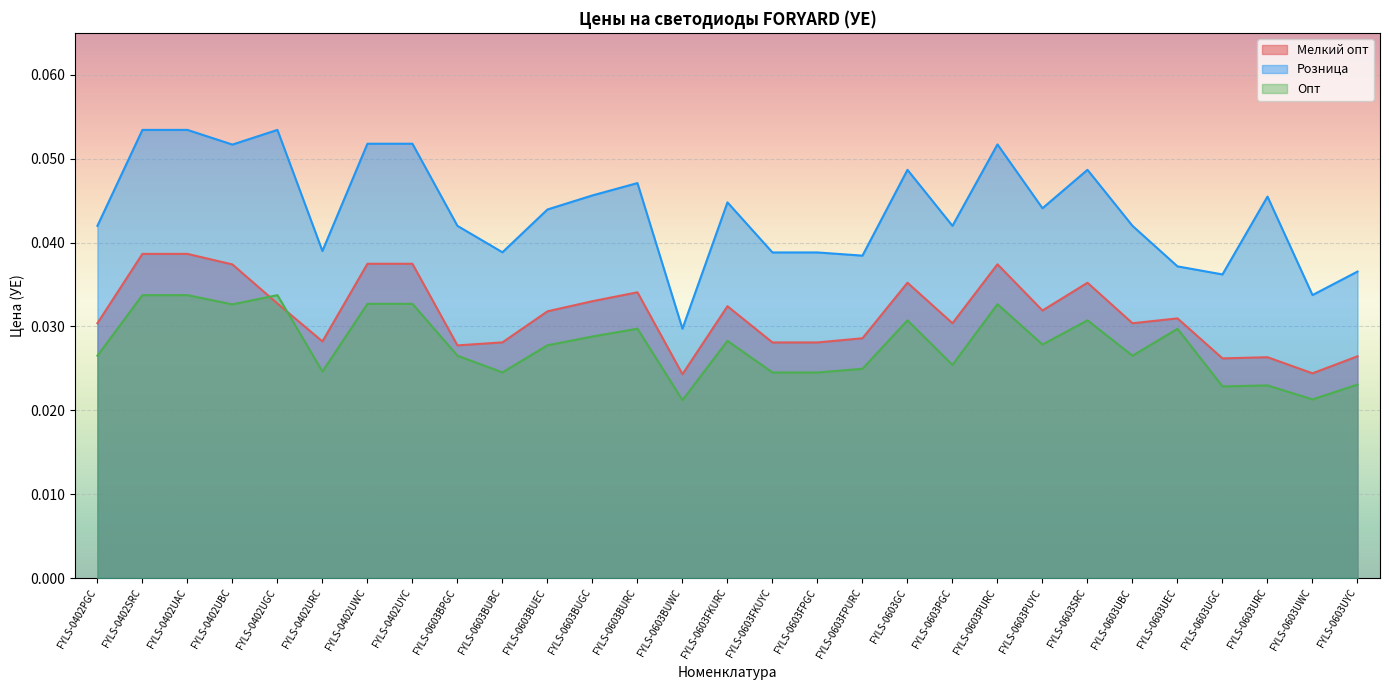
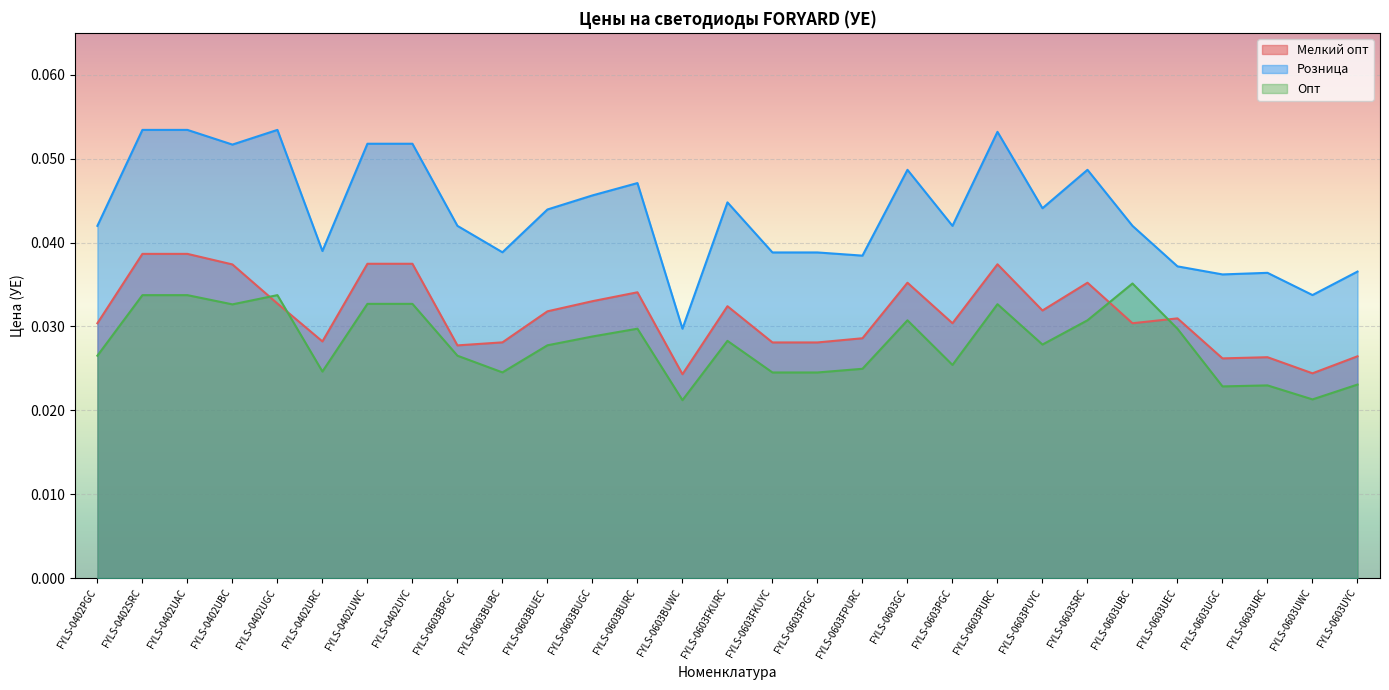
Розница, FYLS-0603PURC: 0.052 -> 0.053
Опт, FYLS-0603UBC: 0.027 -> 0.035
Розница, FYLS-0603URC: 0.045 -> 0.036
